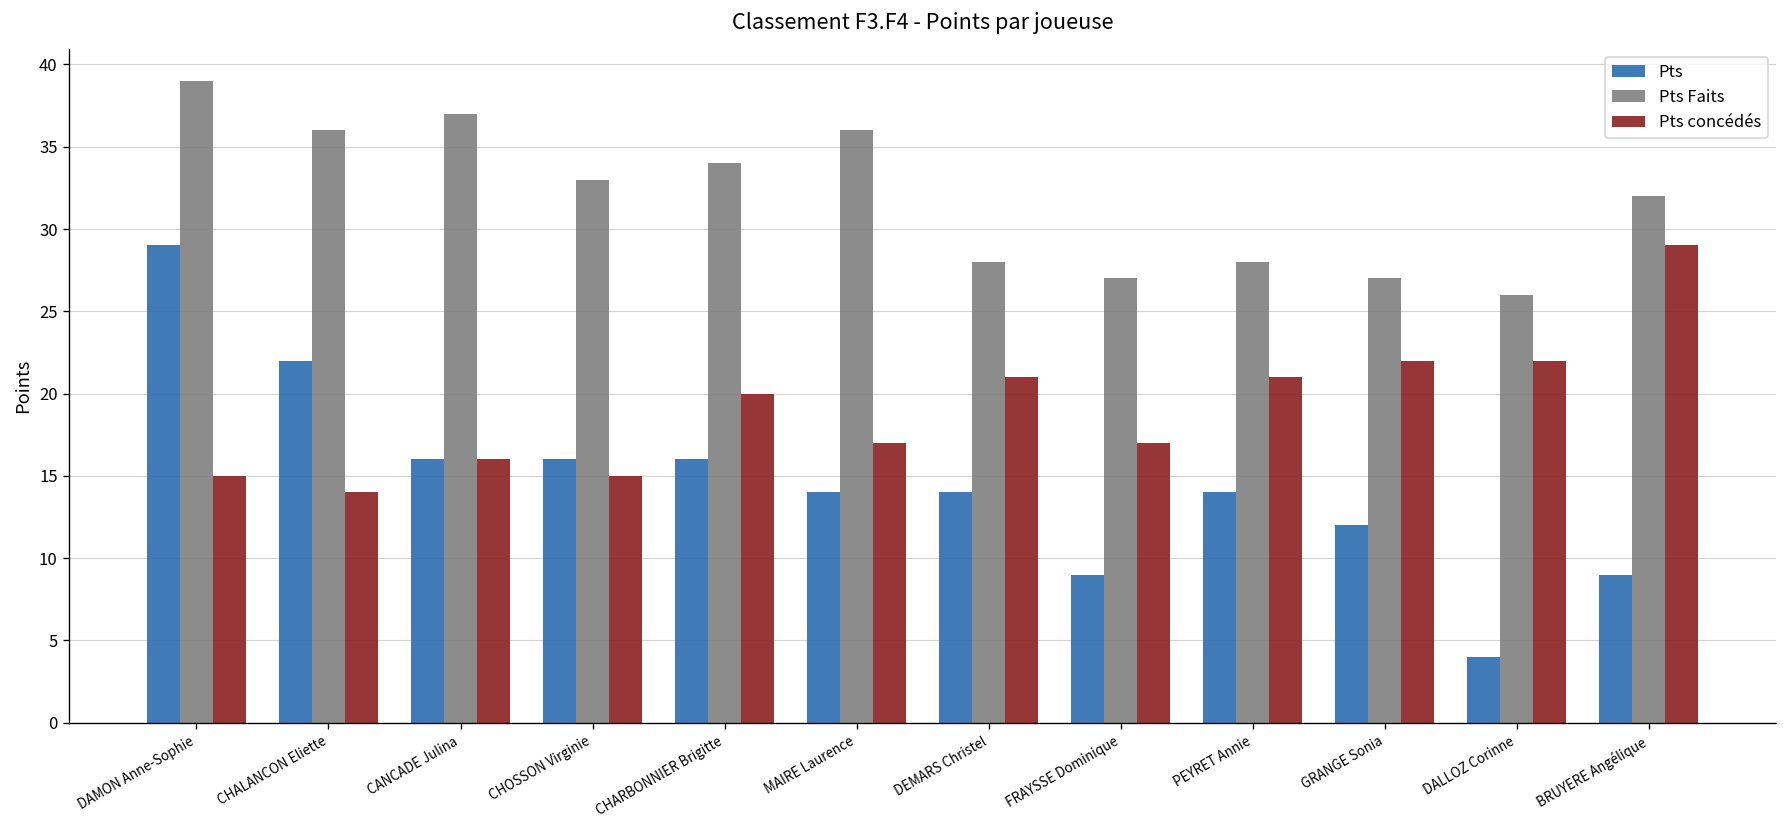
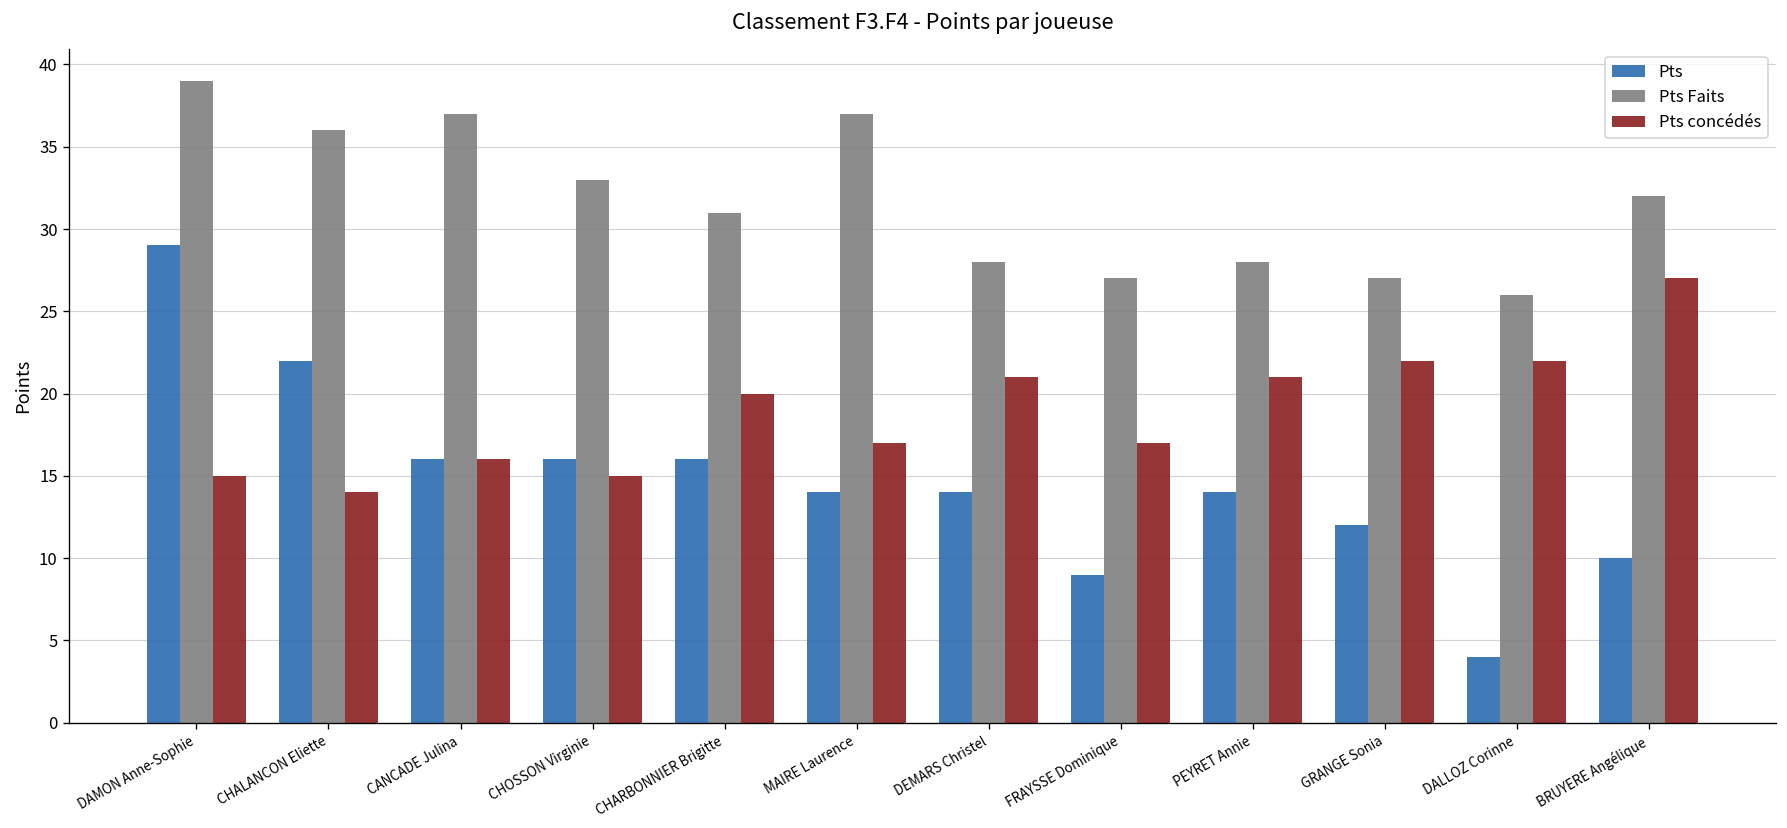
Pts Faits, CHARBONNIER Brigitte: 34 -> 31
Pts Faits, MAIRE Laurence: 36 -> 37
Pts, BRUYERE Angélique: 9 -> 10
Pts concédés, BRUYERE Angélique: 29 -> 27
